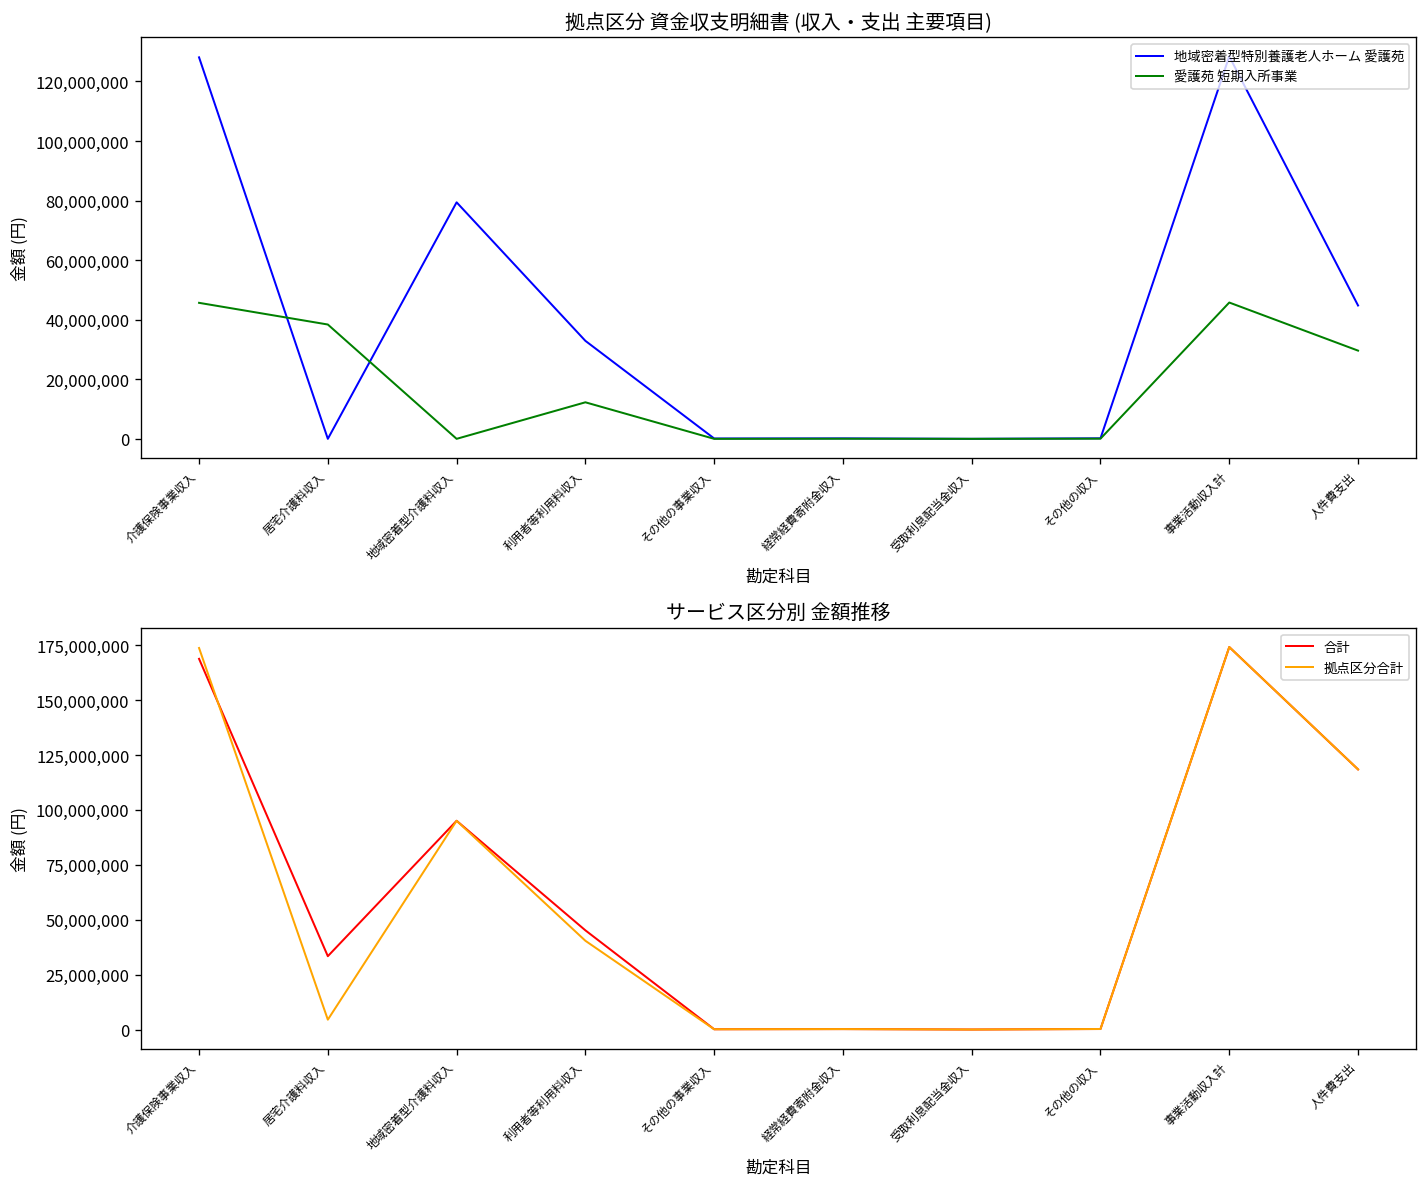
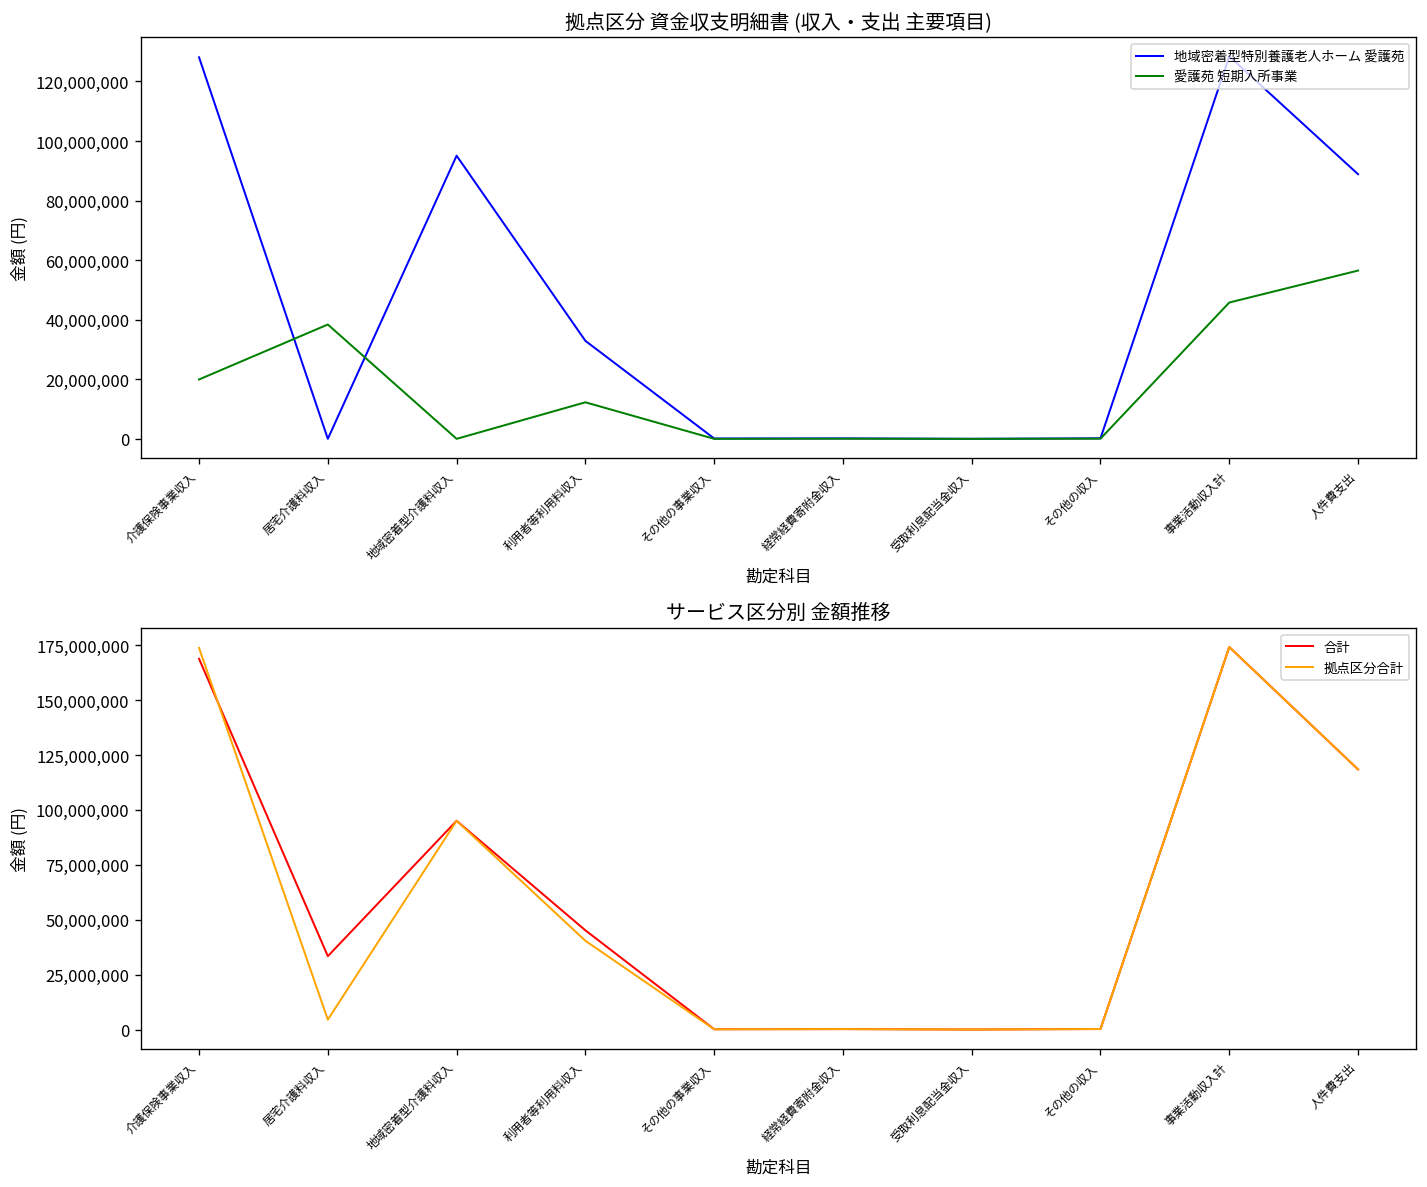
拠点区分 資金収支明細書 (収入・支出 主要項目), 愛護苑 短期入所事業, 介護保険事業収入: 46,000,000 -> 20,000,000
拠点区分 資金収支明細書 (収入・支出 主要項目), 地域密着型特別養護老人ホーム 愛護苑, 地域密着型介護料収入: 79,000,000 -> 95,000,000
拠点区分 資金収支明細書 (収入・支出 主要項目), 地域密着型特別養護老人ホーム 愛護苑, 人件費支出: 45,000,000 -> 89,000,000
拠点区分 資金収支明細書 (収入・支出 主要項目), 愛護苑 短期入所事業, 人件費支出: 30,000,000 -> 56,000,000
